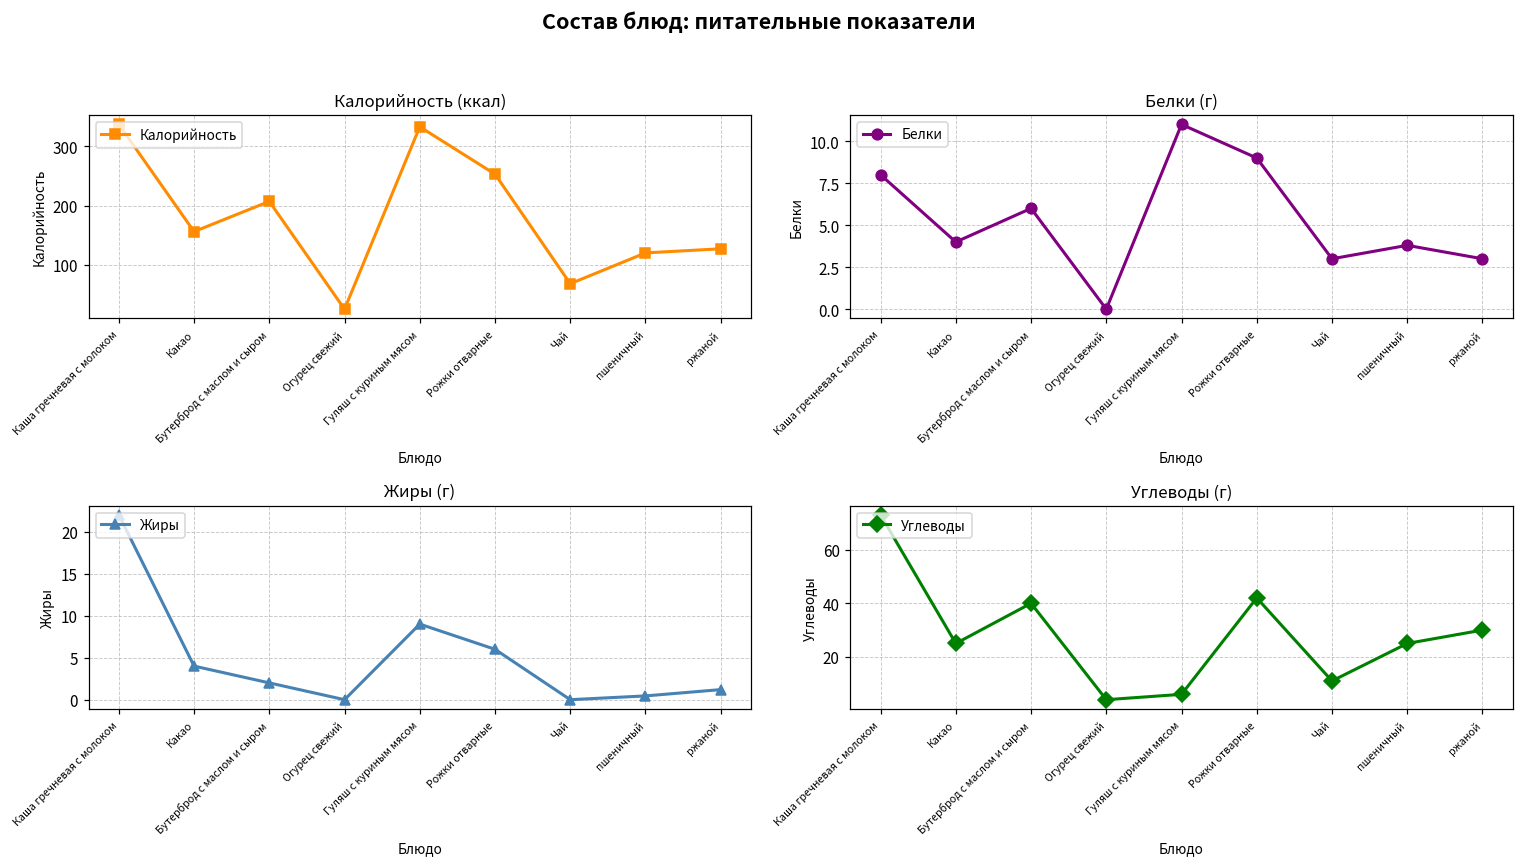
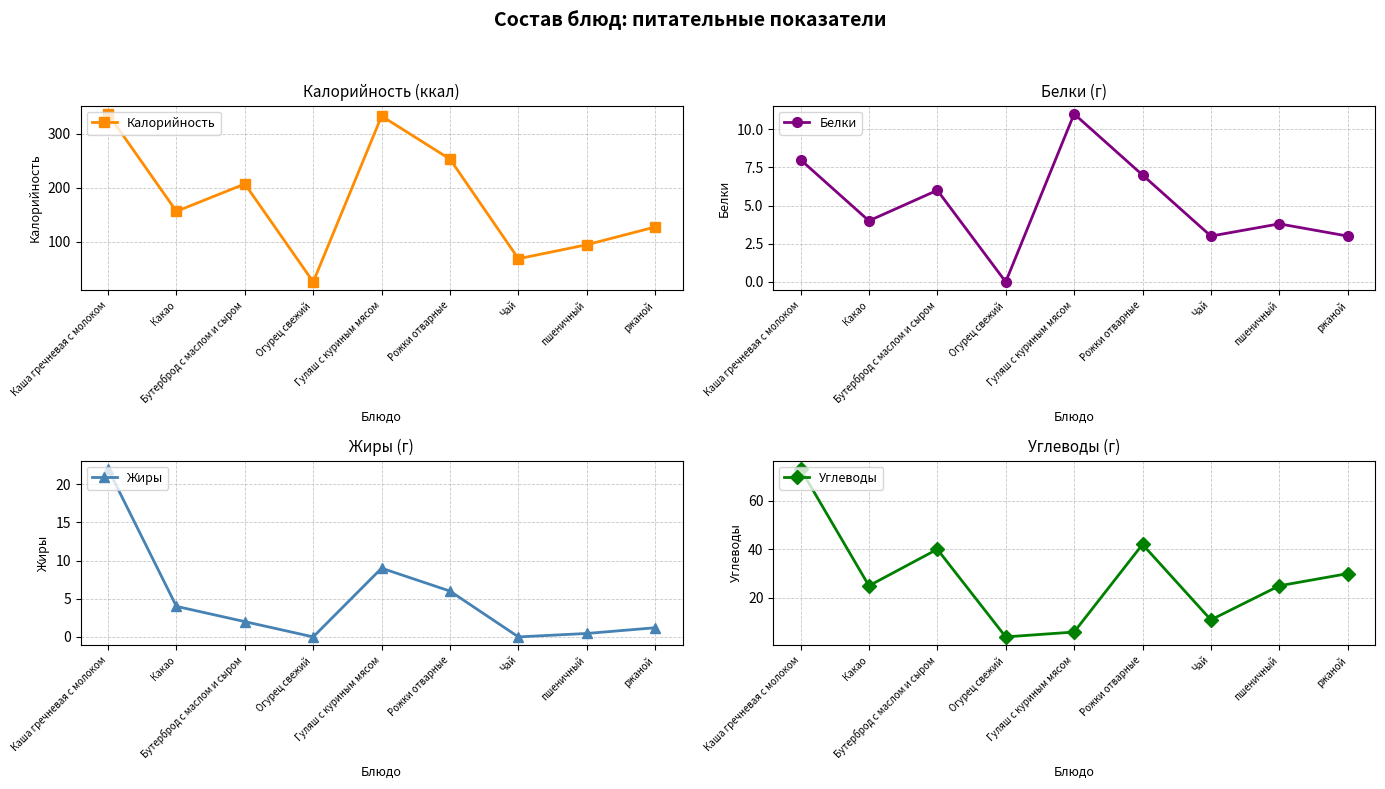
Калорийность (ккал), пшеничный: 120 -> 90
Белки (г), Рожки отварные: 9 -> 7
